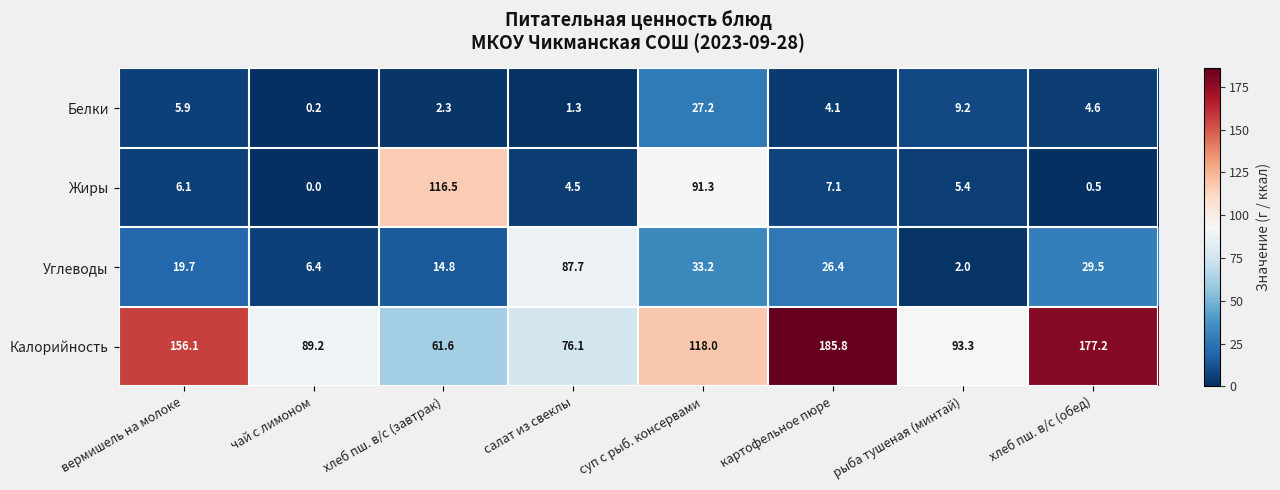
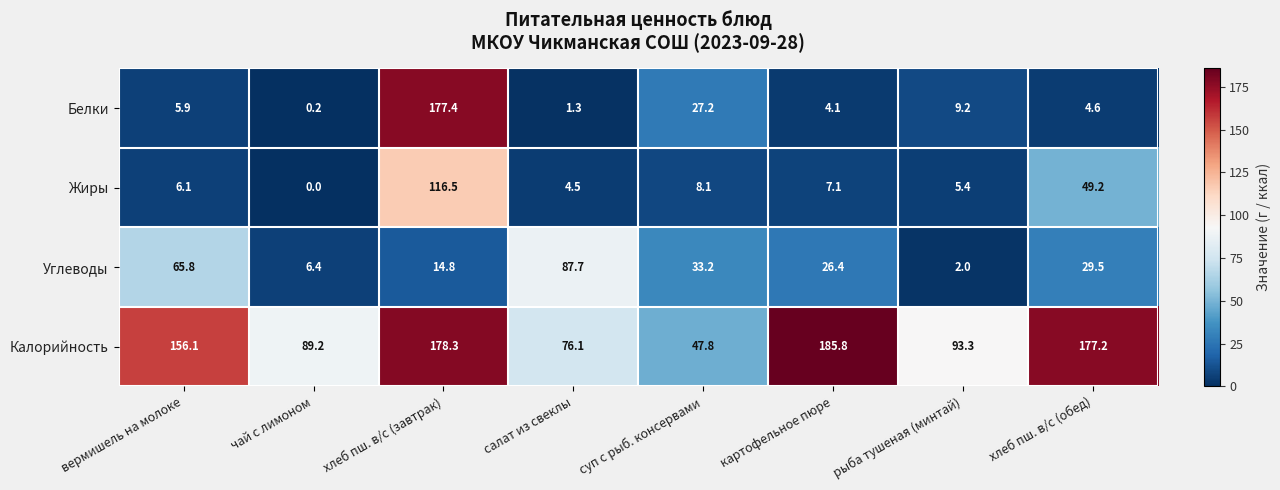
Белки, хлеб пш. в/с (завтрак): 2.3 -> 177.4
Жиры, суп с рыб. консервами: 91.3 -> 8.1
Жиры, хлеб пш. в/с (обед): 0.5 -> 49.2
Углеводы, вермишель на молоке: 19.7 -> 65.8
Калорийность, хлеб пш. в/с (завтрак): 61.6 -> 178.3
Калорийность, суп с рыб. консервами: 118.0 -> 47.8
